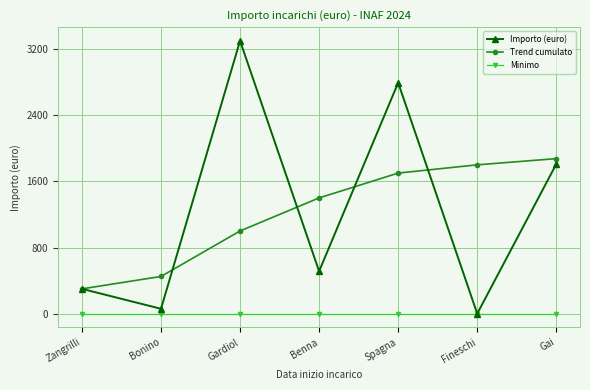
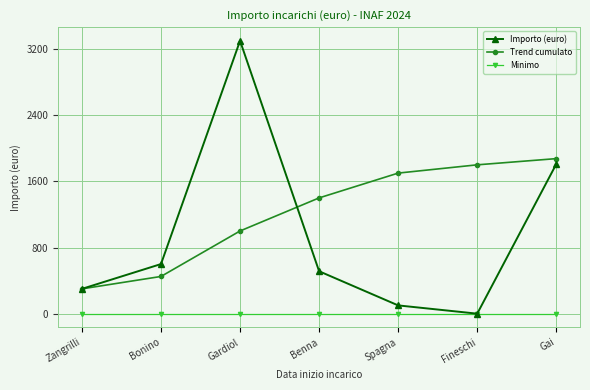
Importo (euro), Bonino: 100 -> 600
Importo (euro), Spagna: 2800 -> 100
